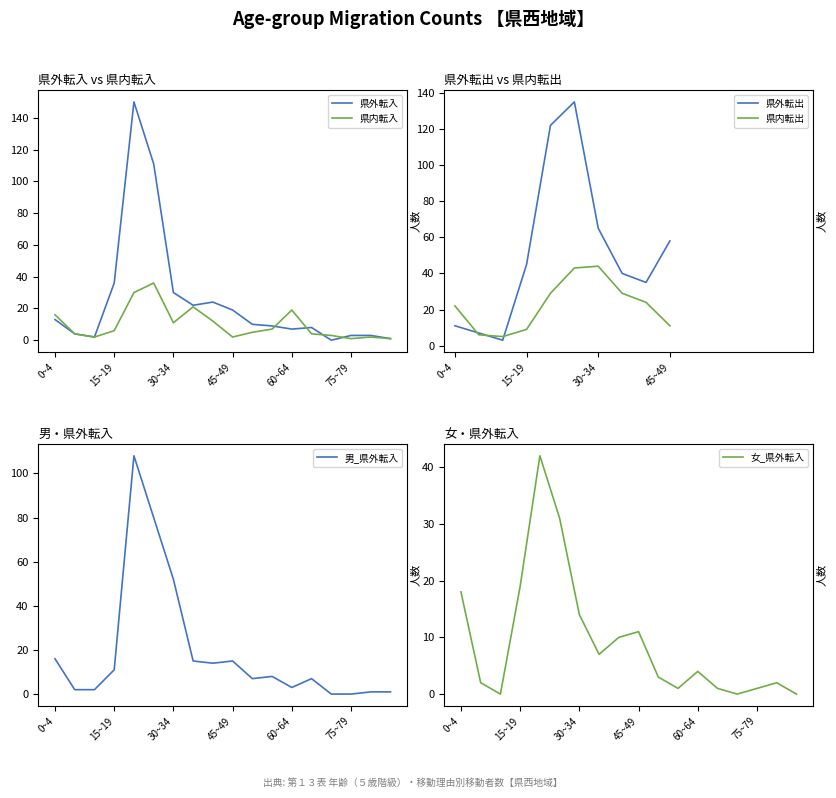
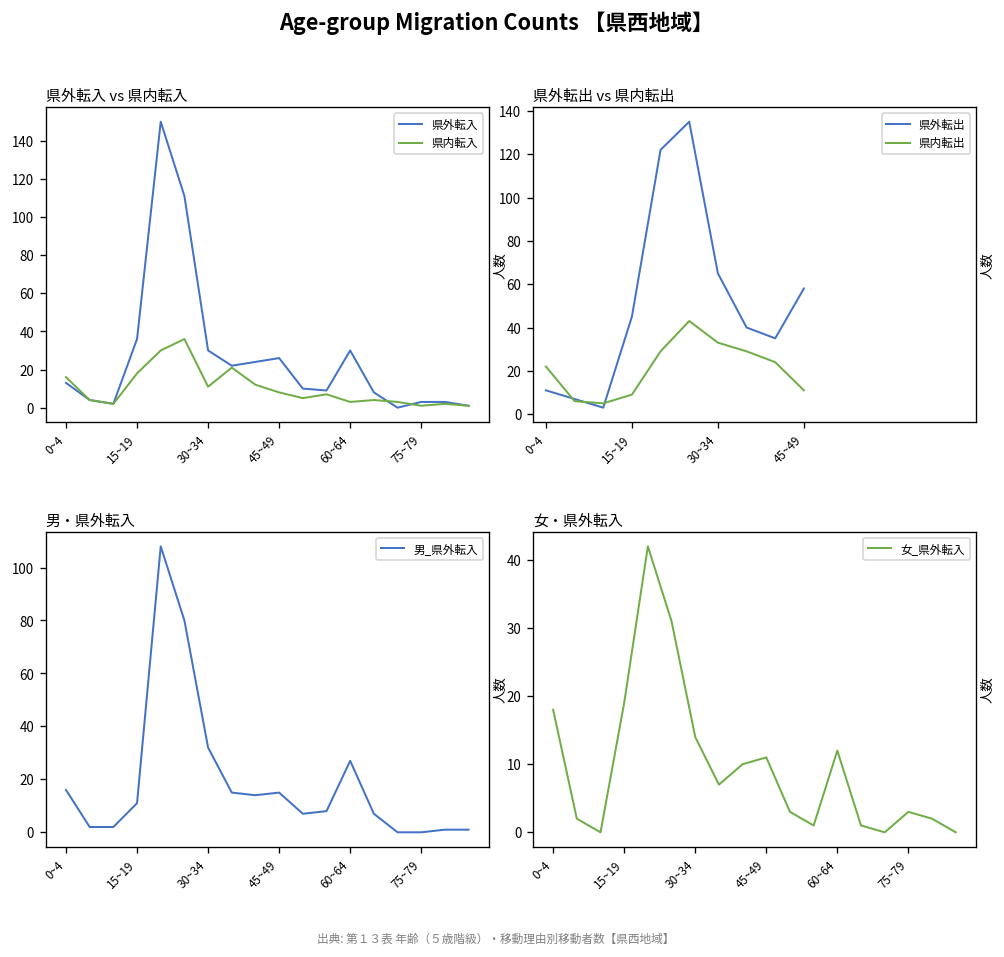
県外転入 vs 県内転入, 県内転入, 15~19: 6 -> 18
県外転入 vs 県内転入, 県外転入, 45~49: 19 -> 26
県外転入 vs 県内転入, 県内転入, 45~49: 2 -> 8
県外転入 vs 県内転入, 県外転入, 60~64: 7 -> 30
県外転入 vs 県内転入, 県内転入, 60~64: 19 -> 3
県外転出 vs 県内転出, 県内転出, 30~34: 44 -> 33
男・県外転入, 30~34: 52 -> 32
男・県外転入, 60~64: 3 -> 27
女・県外転入, 60~64: 4 -> 12
女・県外転入, 75~79: 1 -> 3
